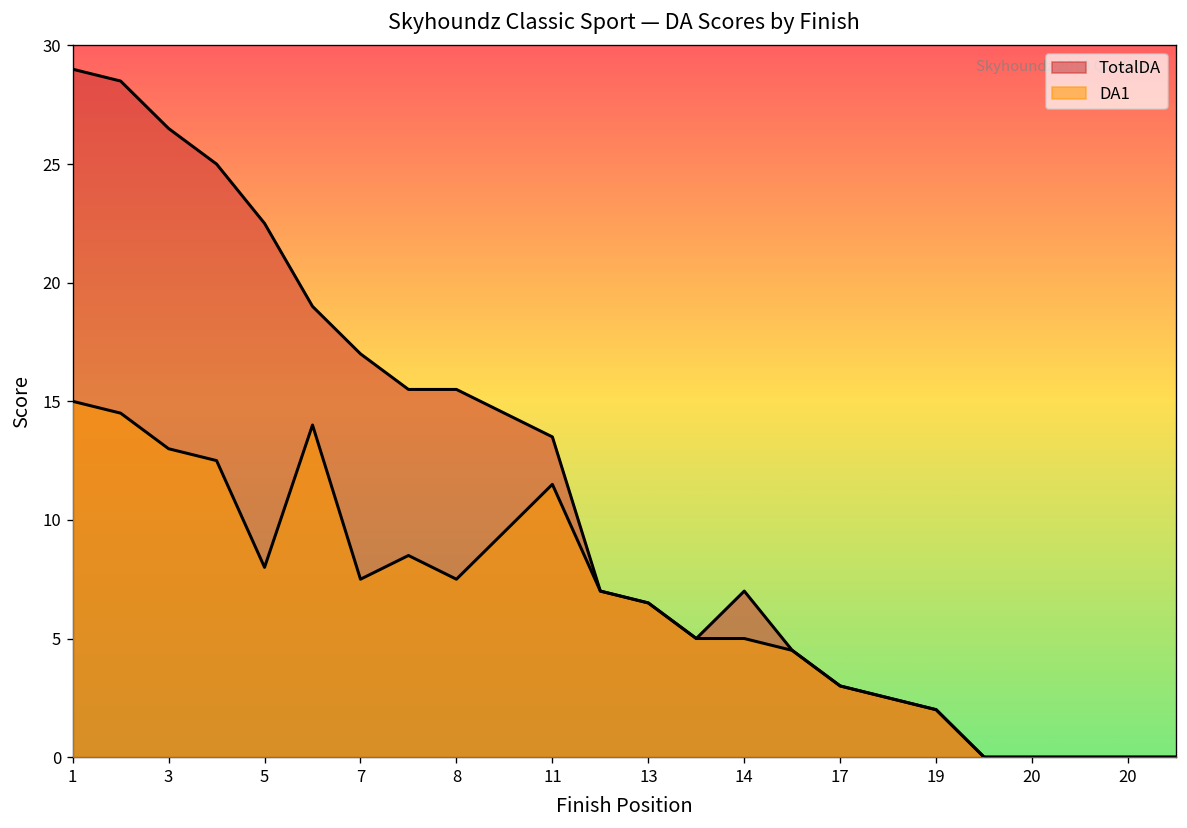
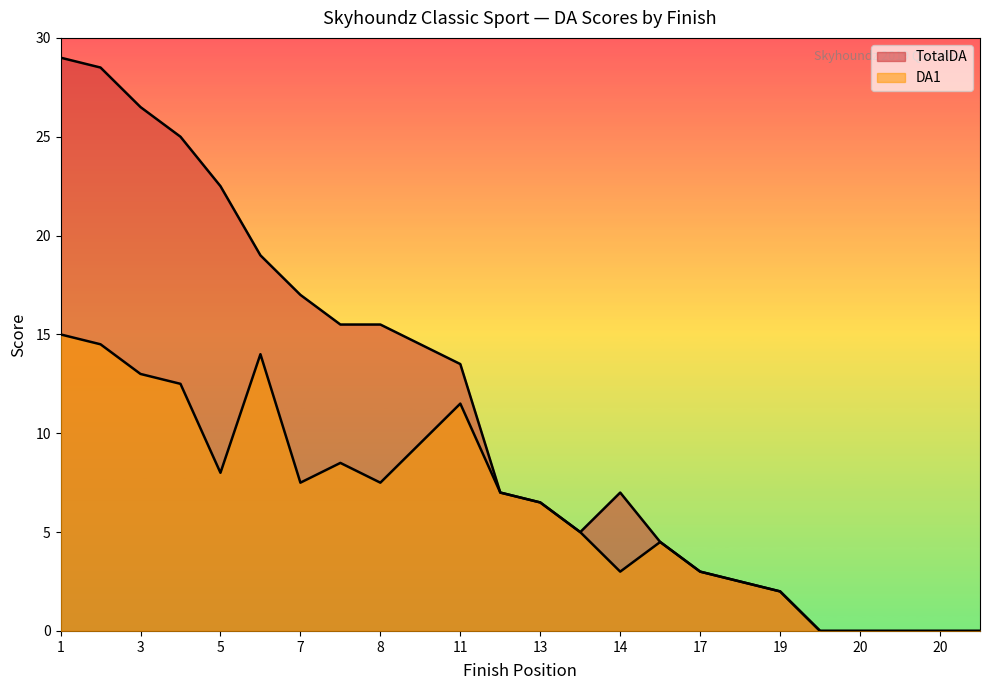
DA1, 14: 5 -> 3
